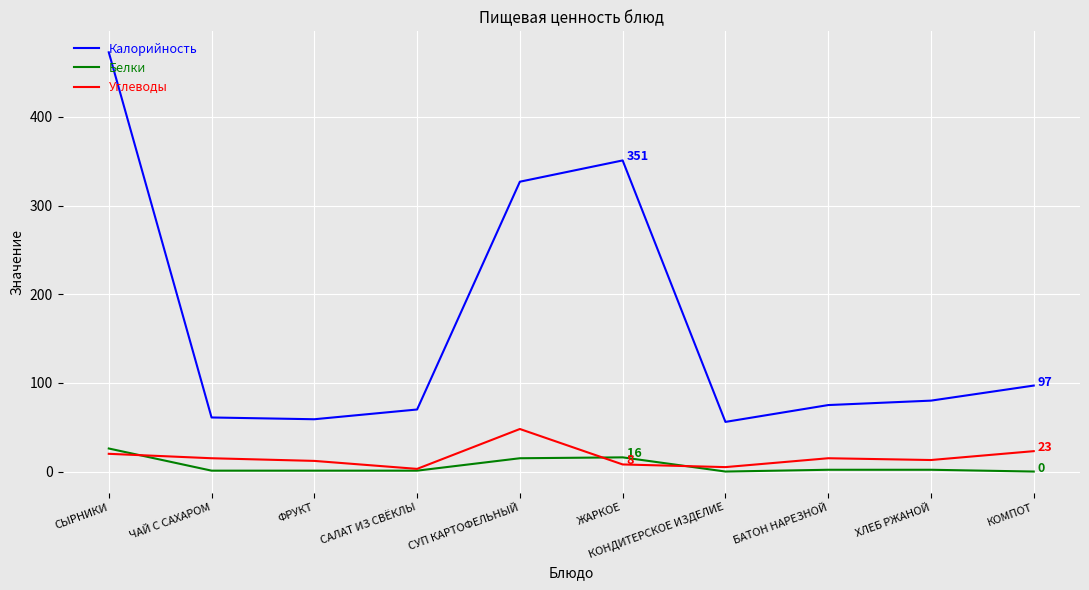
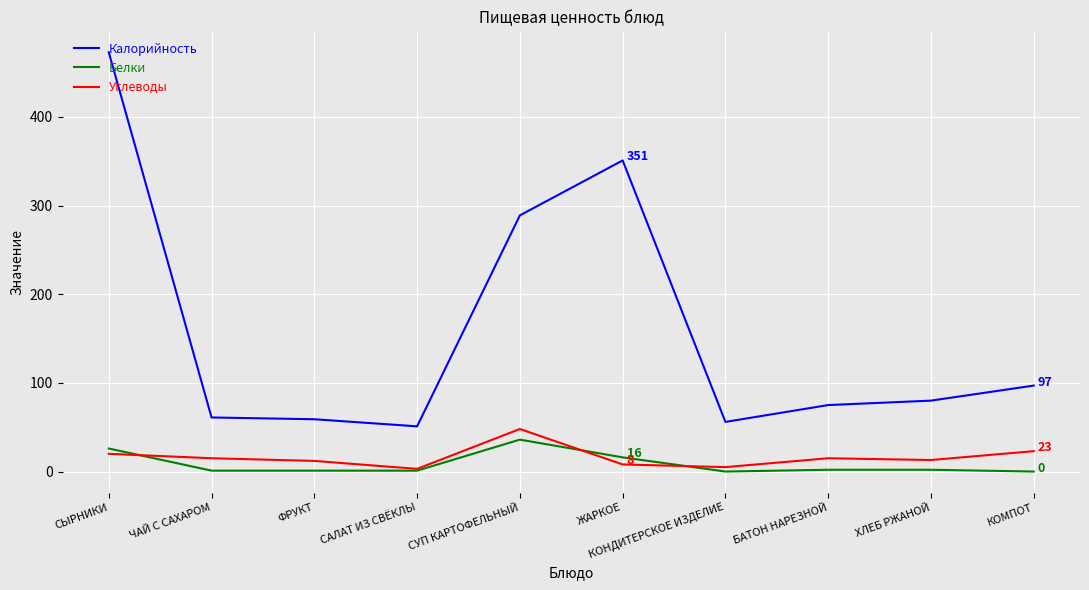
Калорийность, САЛАТ ИЗ СВЁКЛЫ: 70 -> 50
Калорийность, СУП КАРТОФЕЛЬНЫЙ: 330 -> 290
Белки, СУП КАРТОФЕЛЬНЫЙ: 20 -> 40
